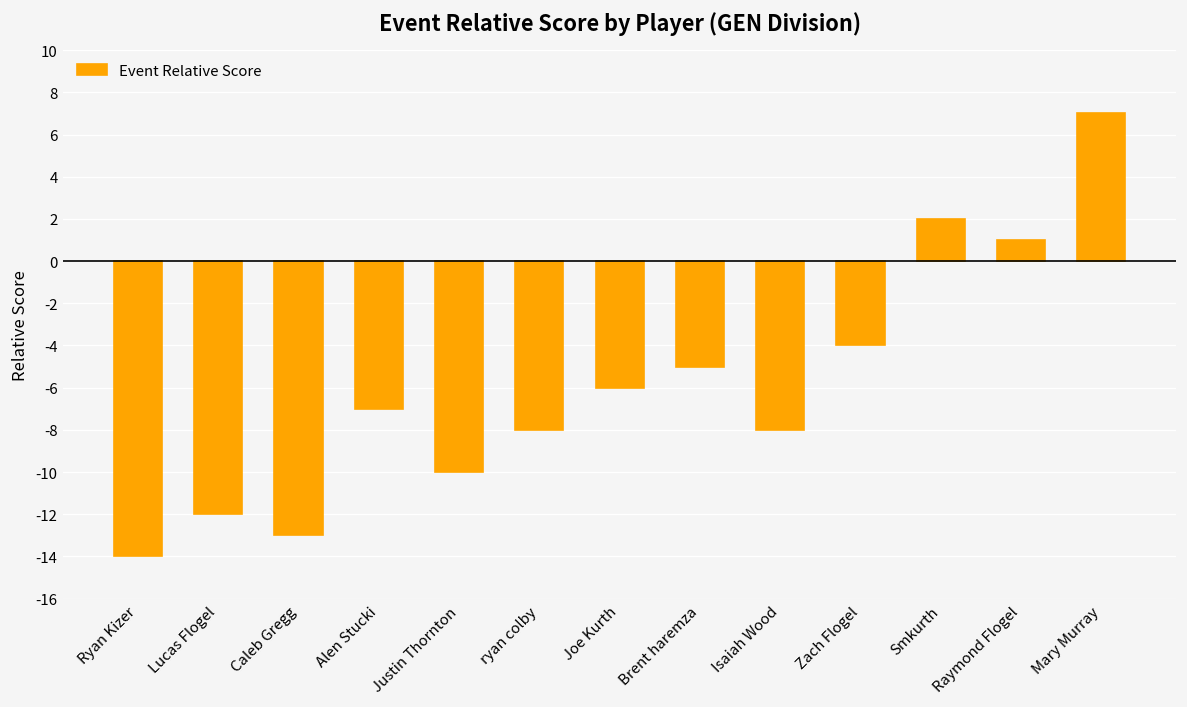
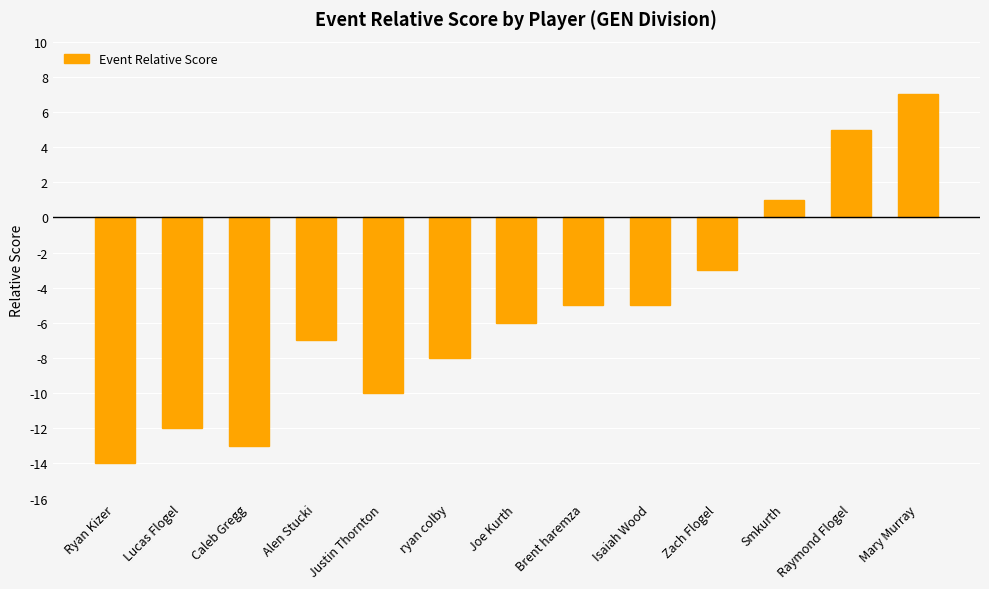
Isaiah Wood: -8 -> -5
Zach Flogel: -4 -> -3
Smkurth: 2 -> 1
Raymond Flogel: 1 -> 5
